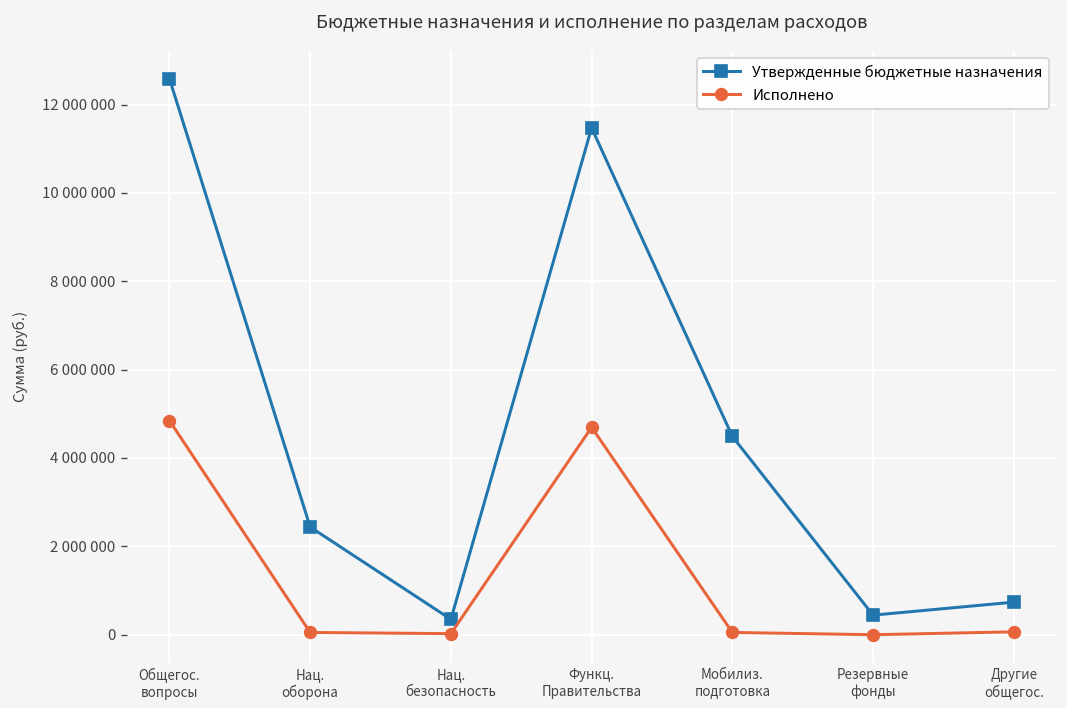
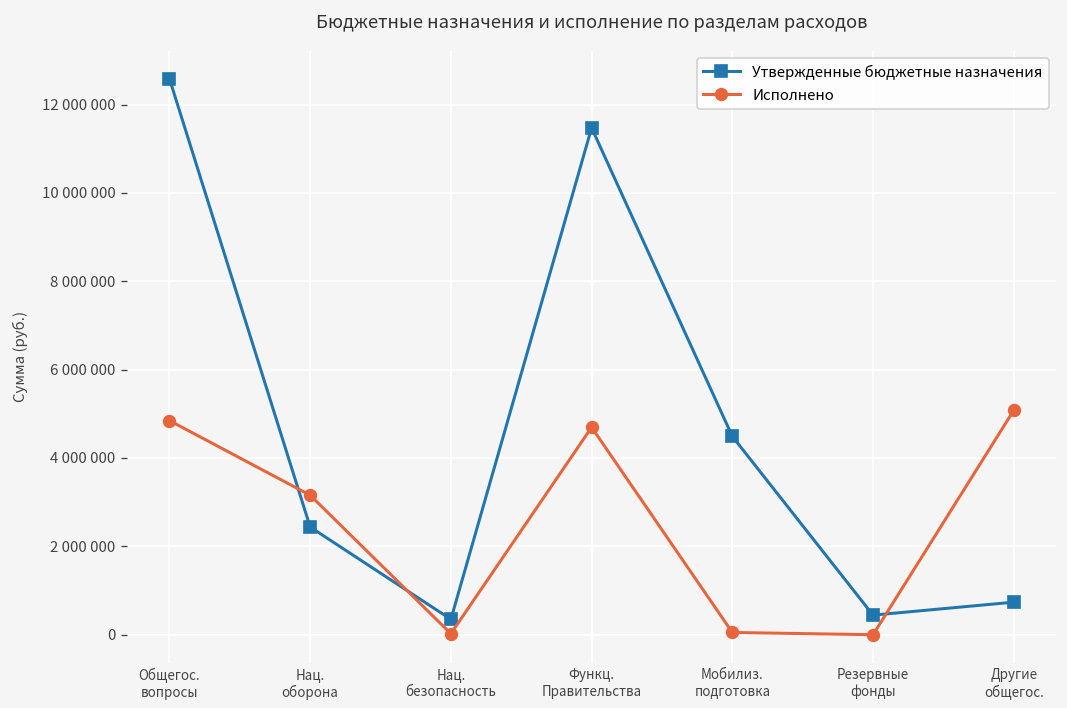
Исполнено, Нац. оборона: 100000 -> 3200000
Исполнено, Другие общегос.: 100000 -> 5100000
